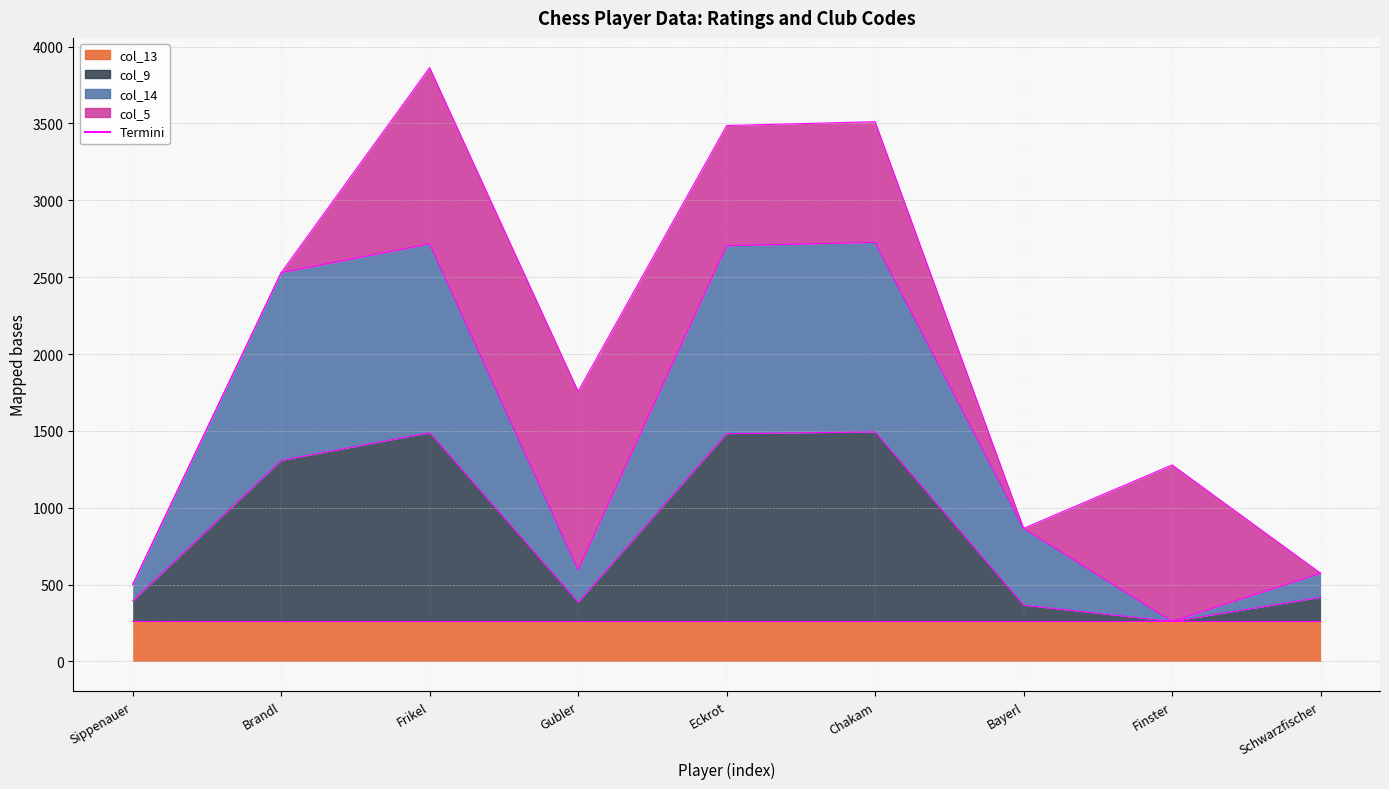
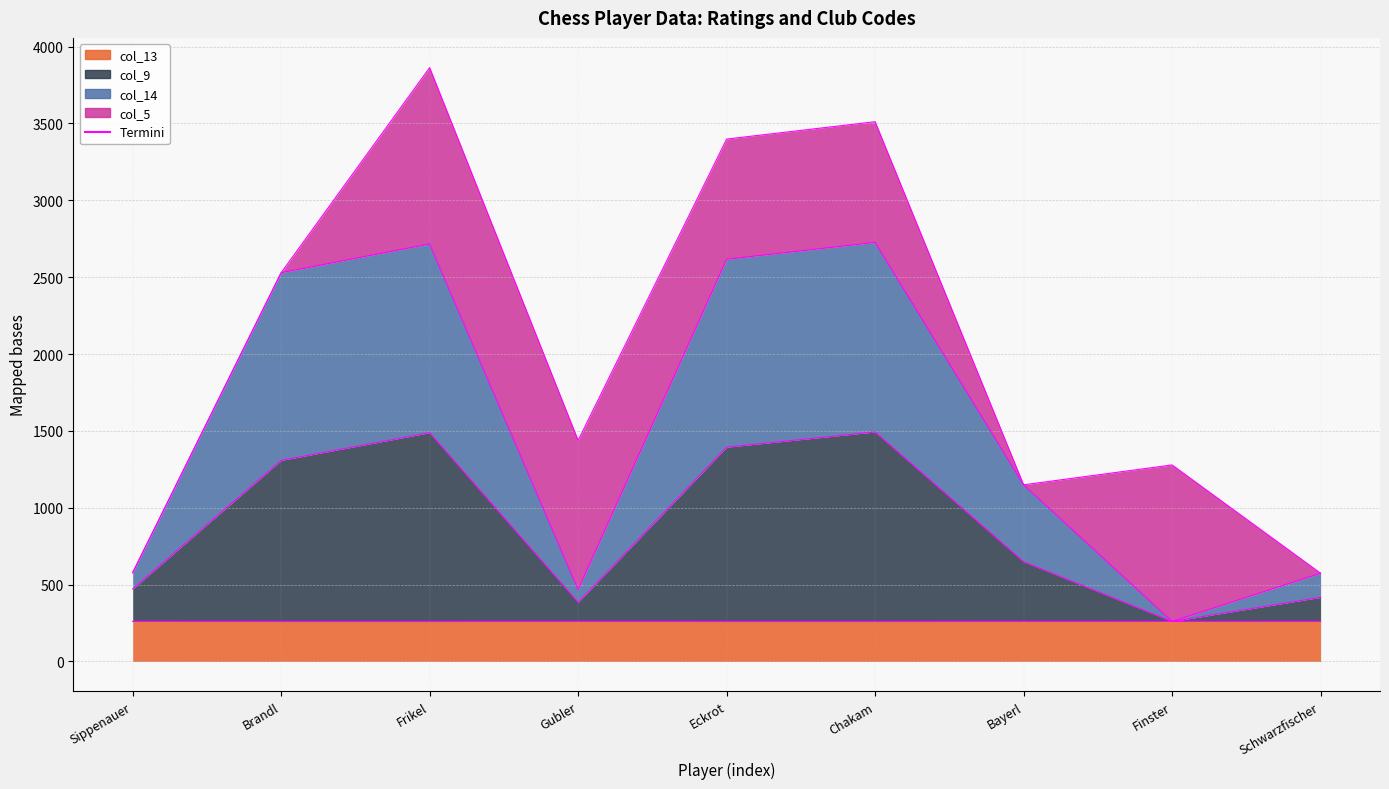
col_9, Sippenauer: 130 -> 210
col_14, Gubler: 210 -> 80
col_5, Gubler: 1160 -> 970
col_9, Eckrot: 1220 -> 1130
col_9, Bayerl: 110 -> 390
